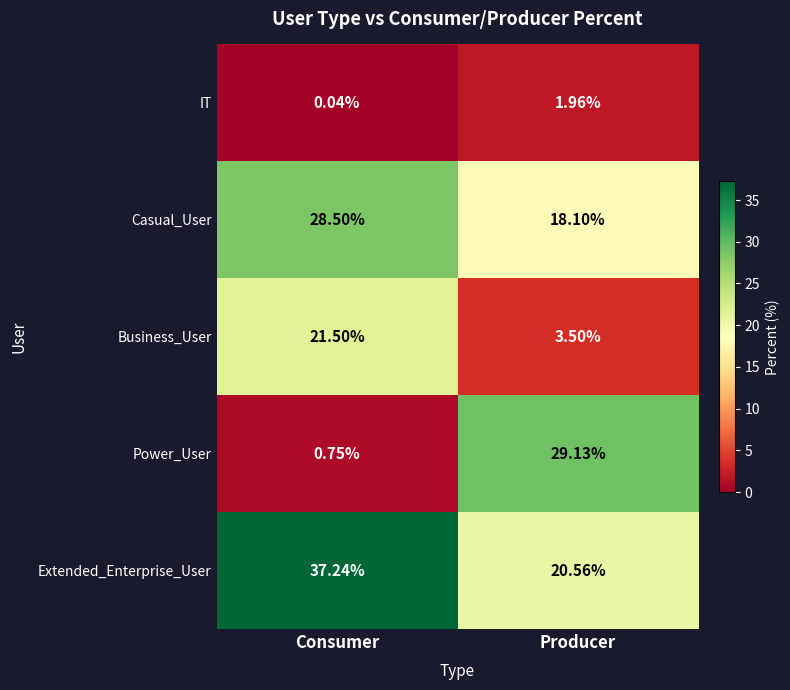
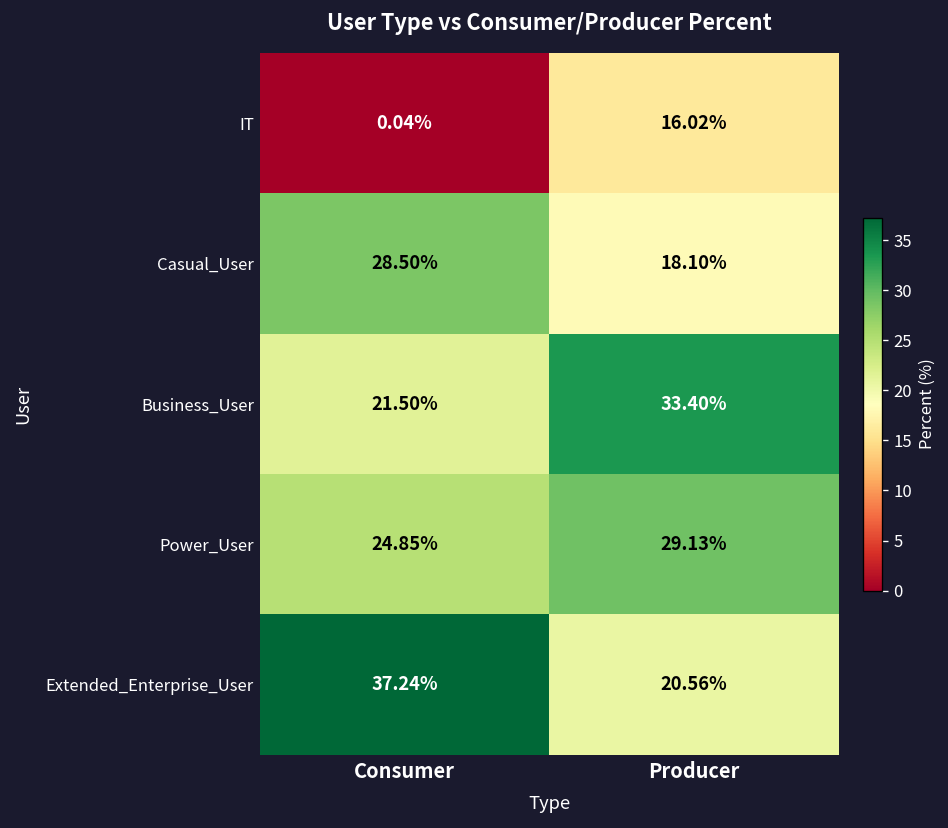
IT, Producer: 1.96% -> 16.02%
Business_User, Producer: 3.50% -> 33.40%
Power_User, Consumer: 0.75% -> 24.85%
